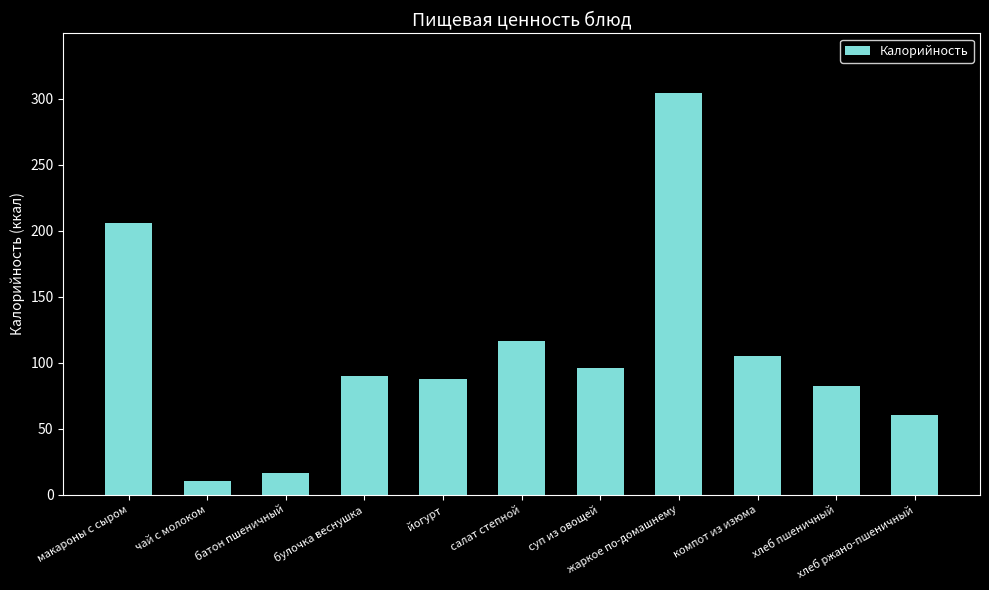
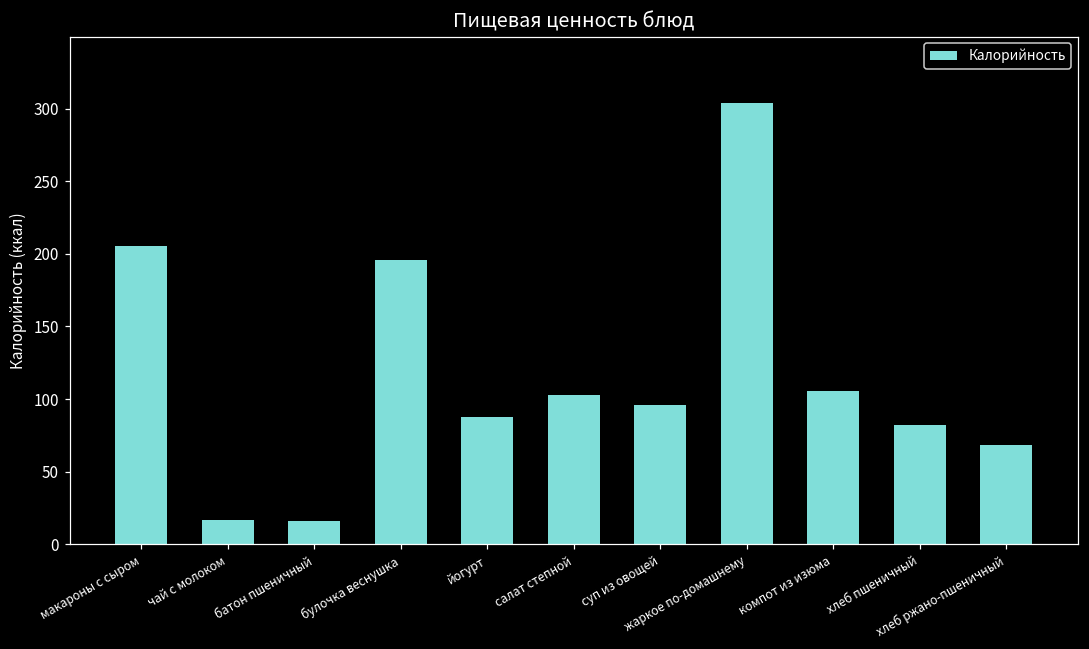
чай с молоком: 10 -> 17
булочка веснушка: 90 -> 196
салат степной: 116 -> 103
хлеб ржано-пшеничный: 60 -> 69
